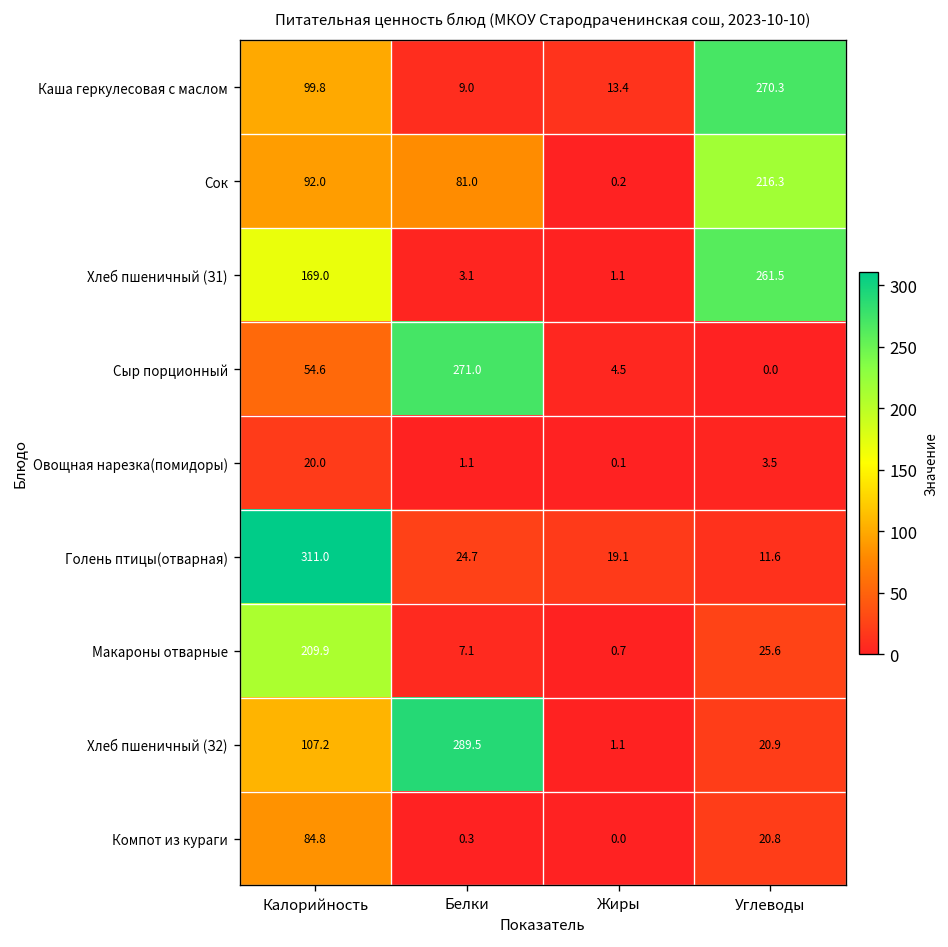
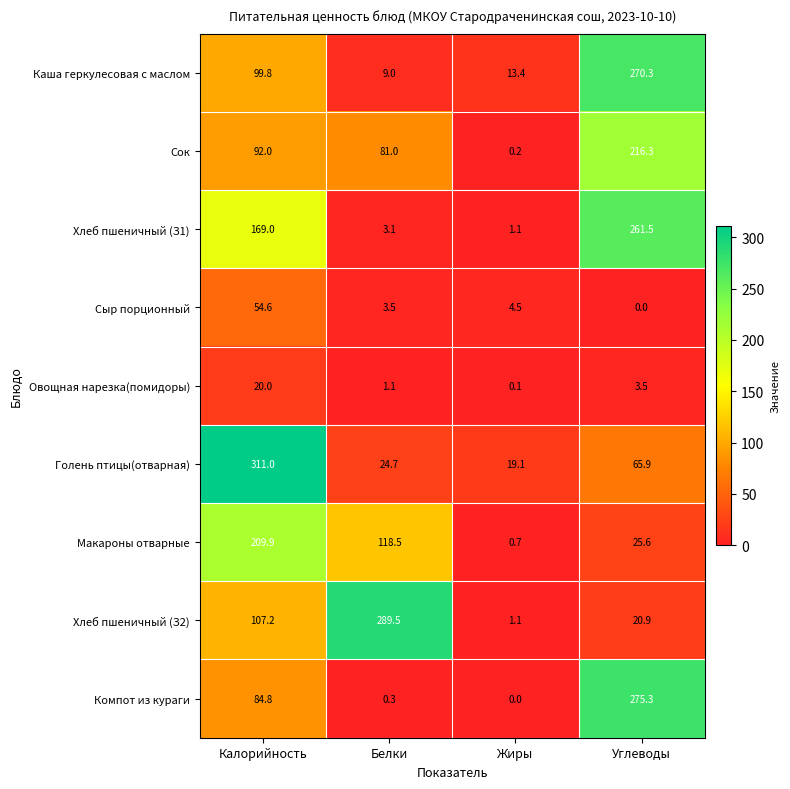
Сыр порционный, Белки: 271.0 -> 3.5
Голень птицы(отварная), Углеводы: 11.6 -> 65.9
Макароны отварные, Белки: 7.1 -> 118.5
Компот из кураги, Углеводы: 20.8 -> 275.3
